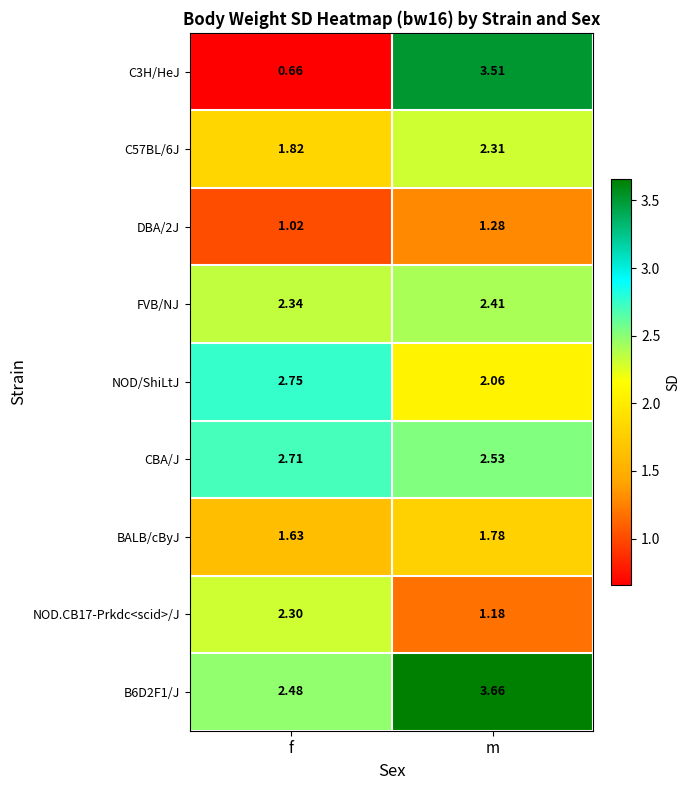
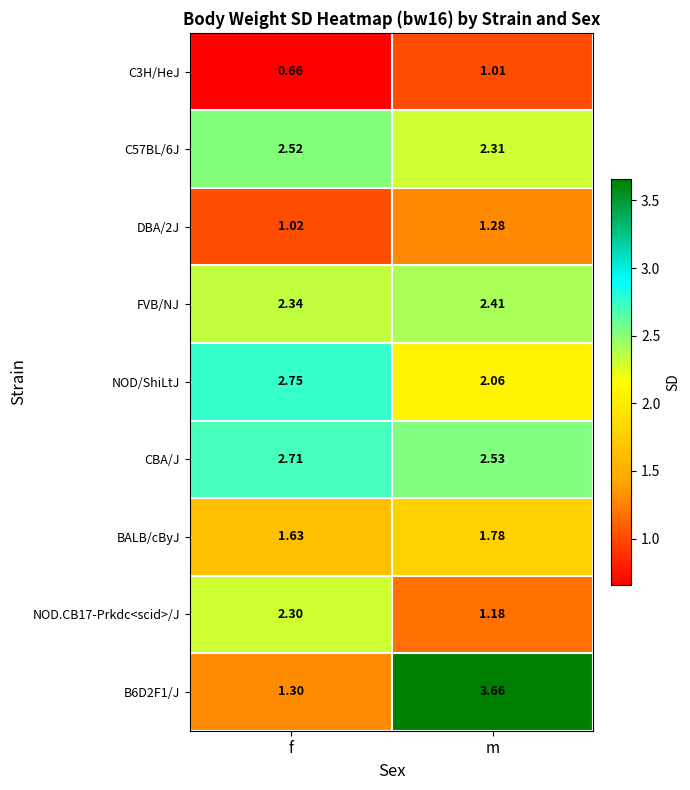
C3H/HeJ, m: 3.51 -> 1.01
C57BL/6J, f: 1.82 -> 2.52
B6D2F1/J, f: 2.48 -> 1.30
